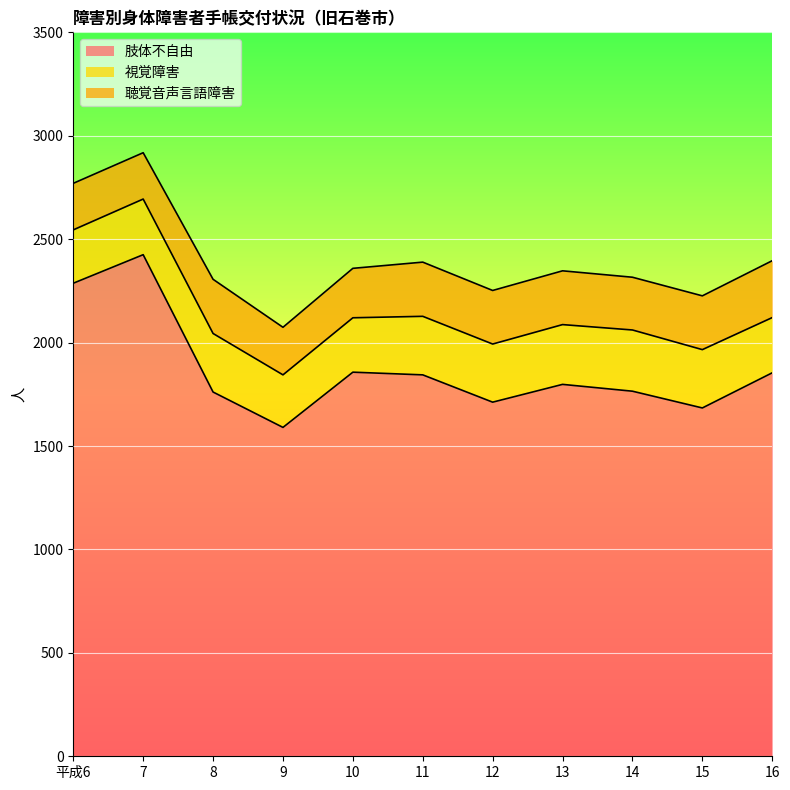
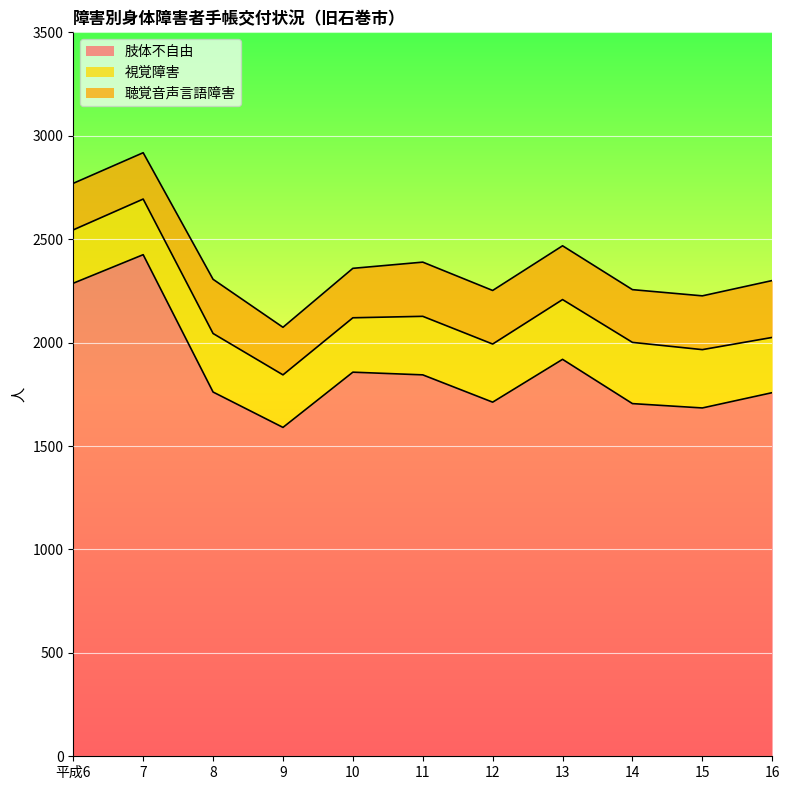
肢体不自由, 13: 1800 -> 1920
肢体不自由, 14: 1770 -> 1710
肢体不自由, 16: 1850 -> 1760
